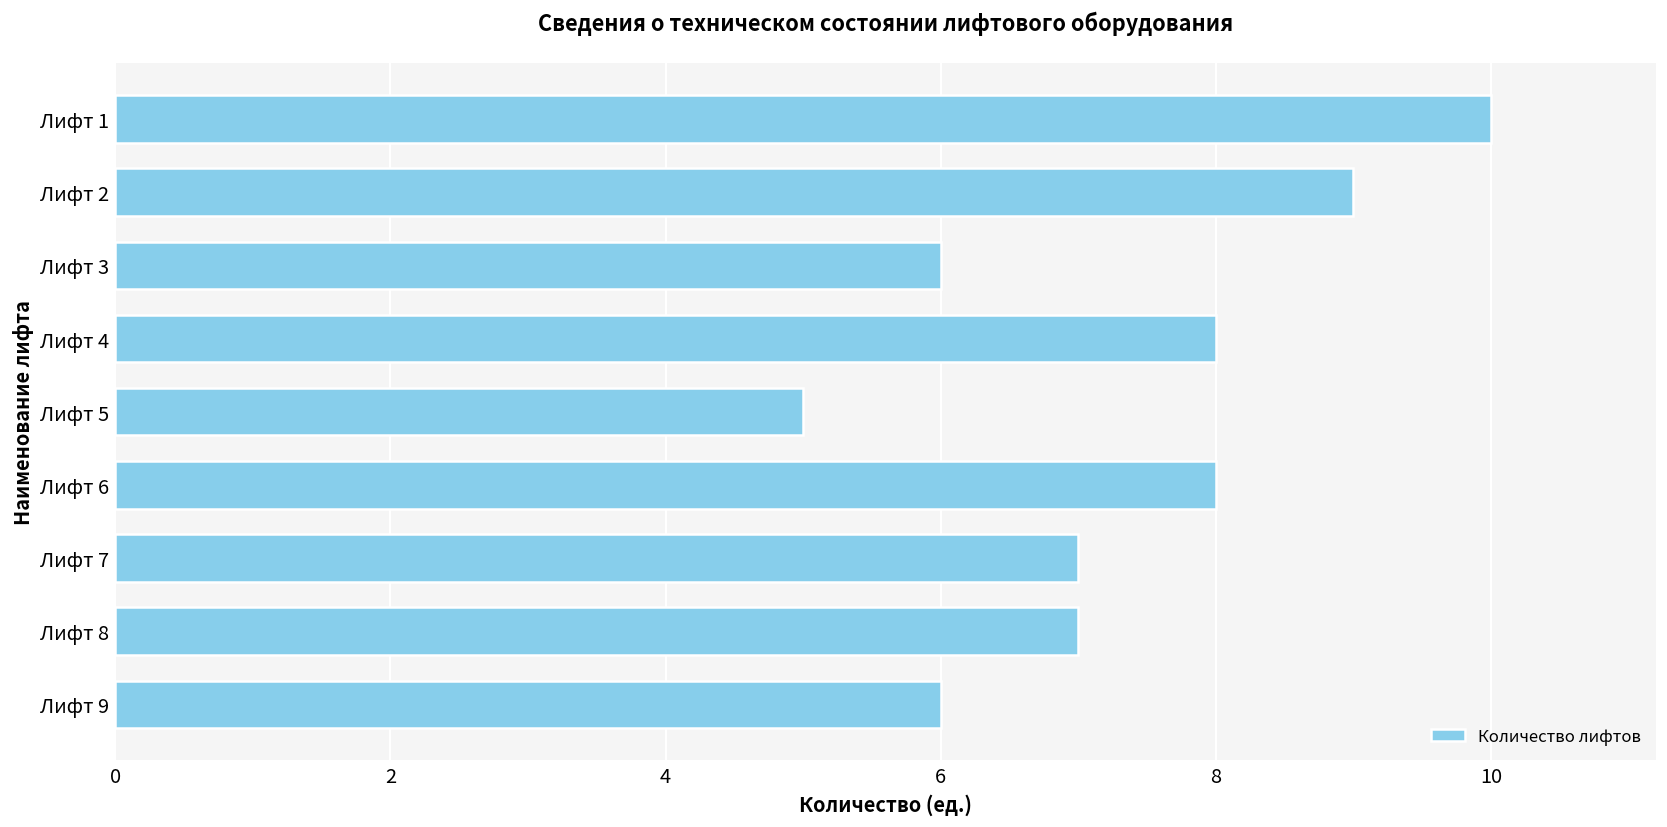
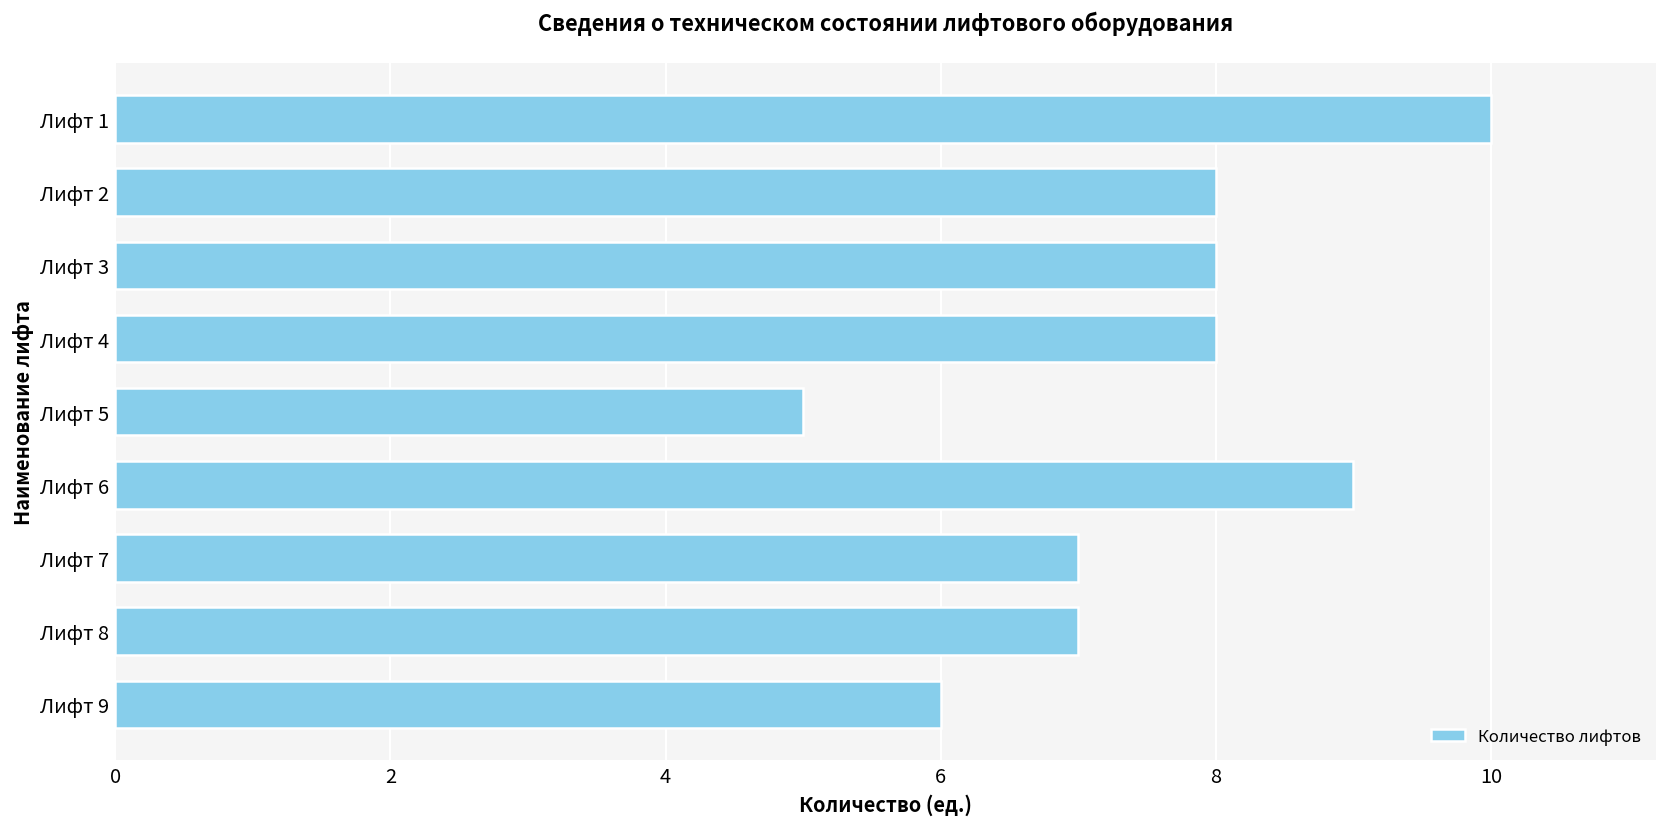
Лифт 2: 9 -> 8
Лифт 3: 6 -> 8
Лифт 6: 8 -> 9
